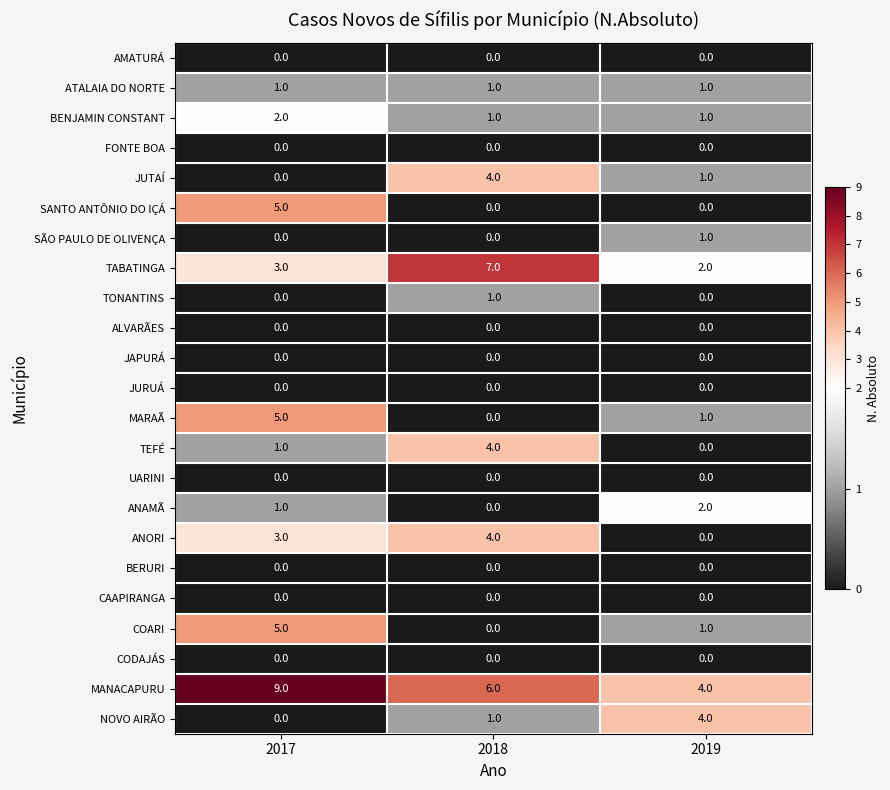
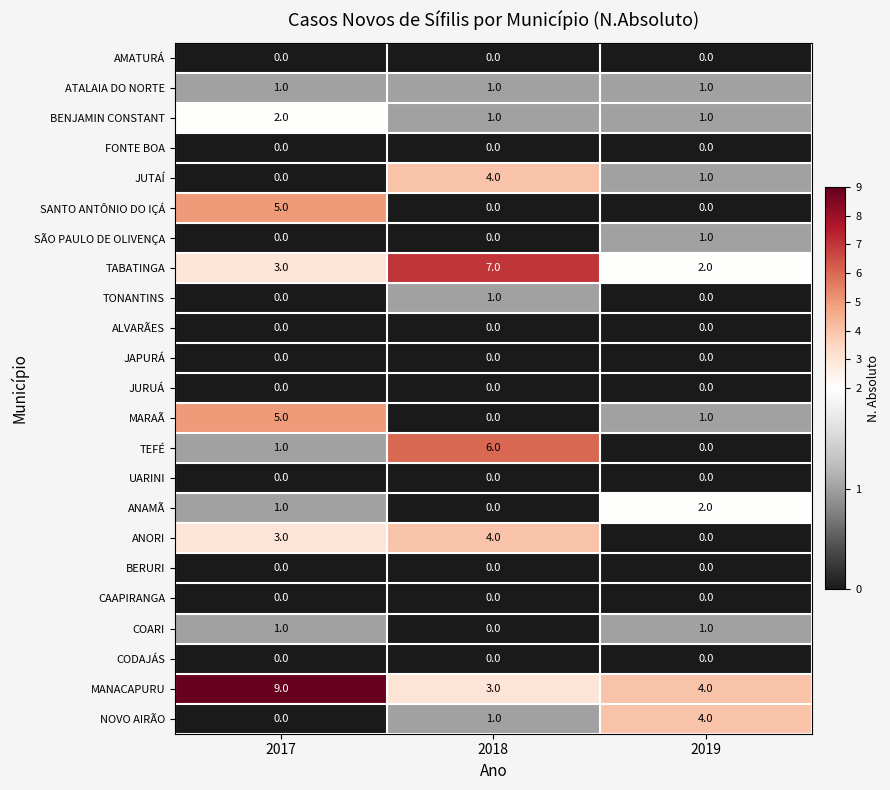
TEFÉ, 2018: 4.0 -> 6.0
COARI, 2017: 5.0 -> 1.0
MANACAPURU, 2018: 6.0 -> 3.0
